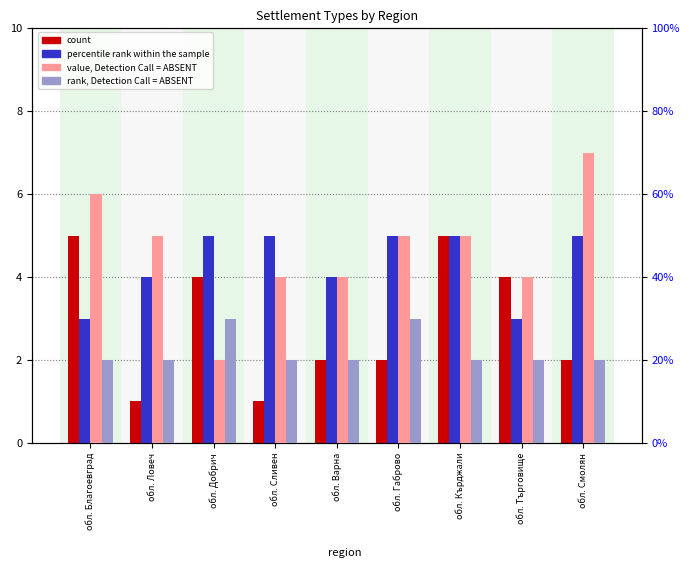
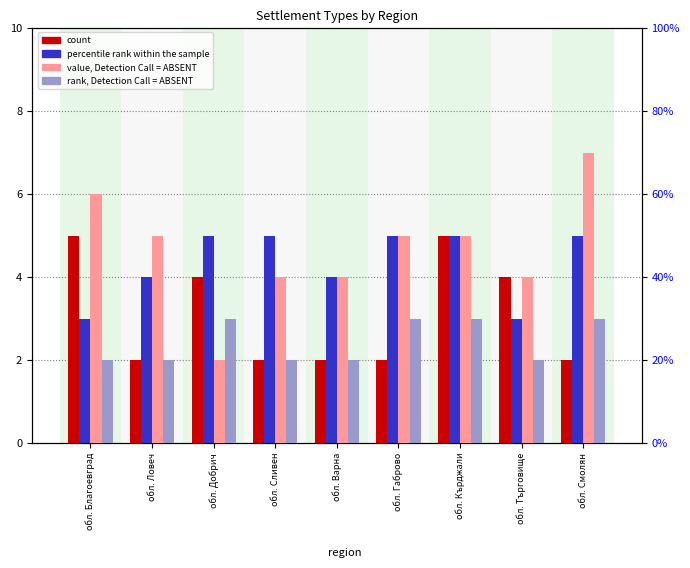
count, обл. Ловеч: 1 -> 2
count, обл. Сливен: 1 -> 2
rank, Detection Call = ABSENT, обл. Кърджали: 20% -> 30%
rank, Detection Call = ABSENT, обл. Смолян: 20% -> 30%
